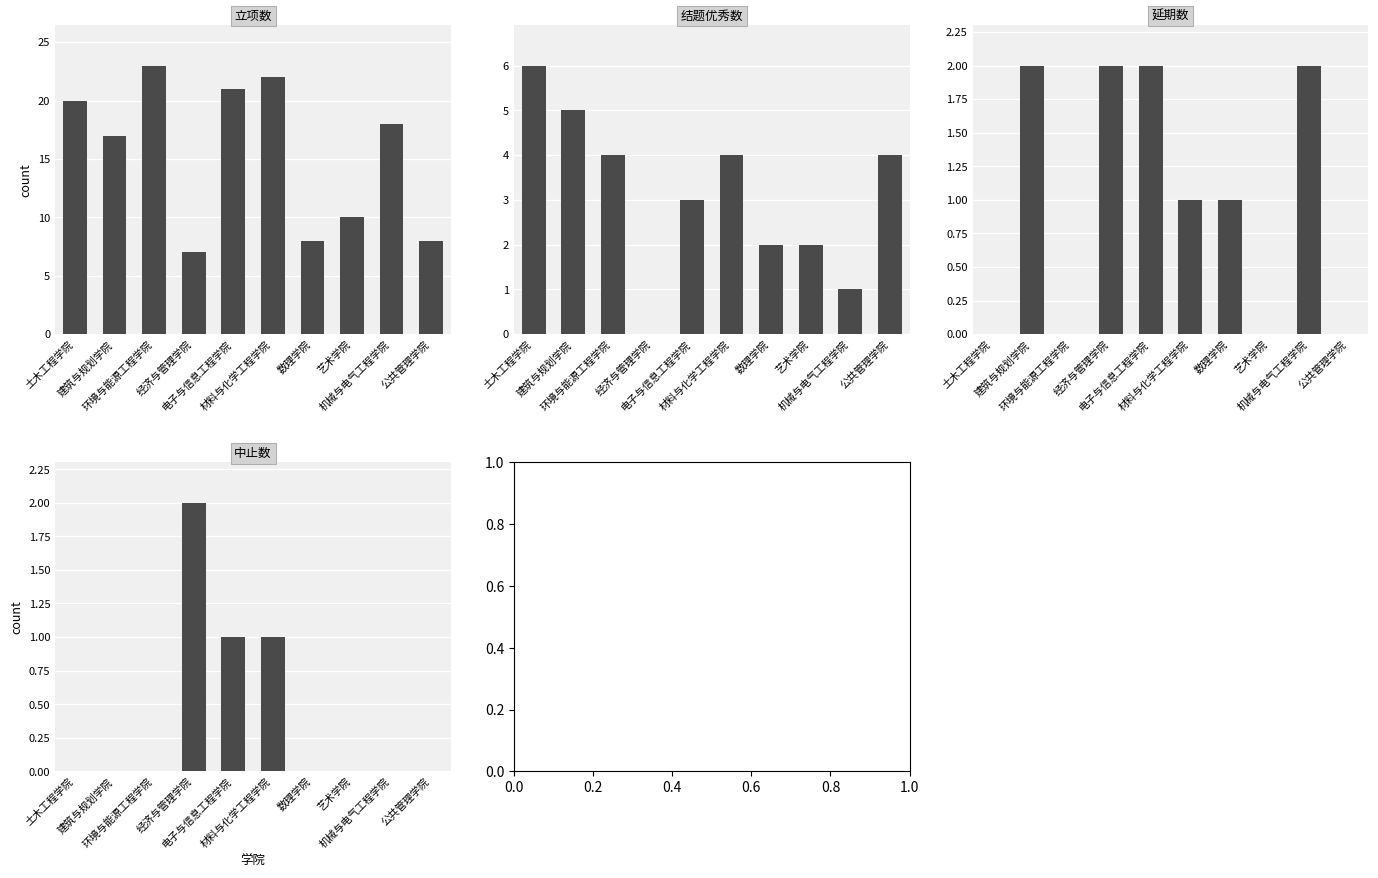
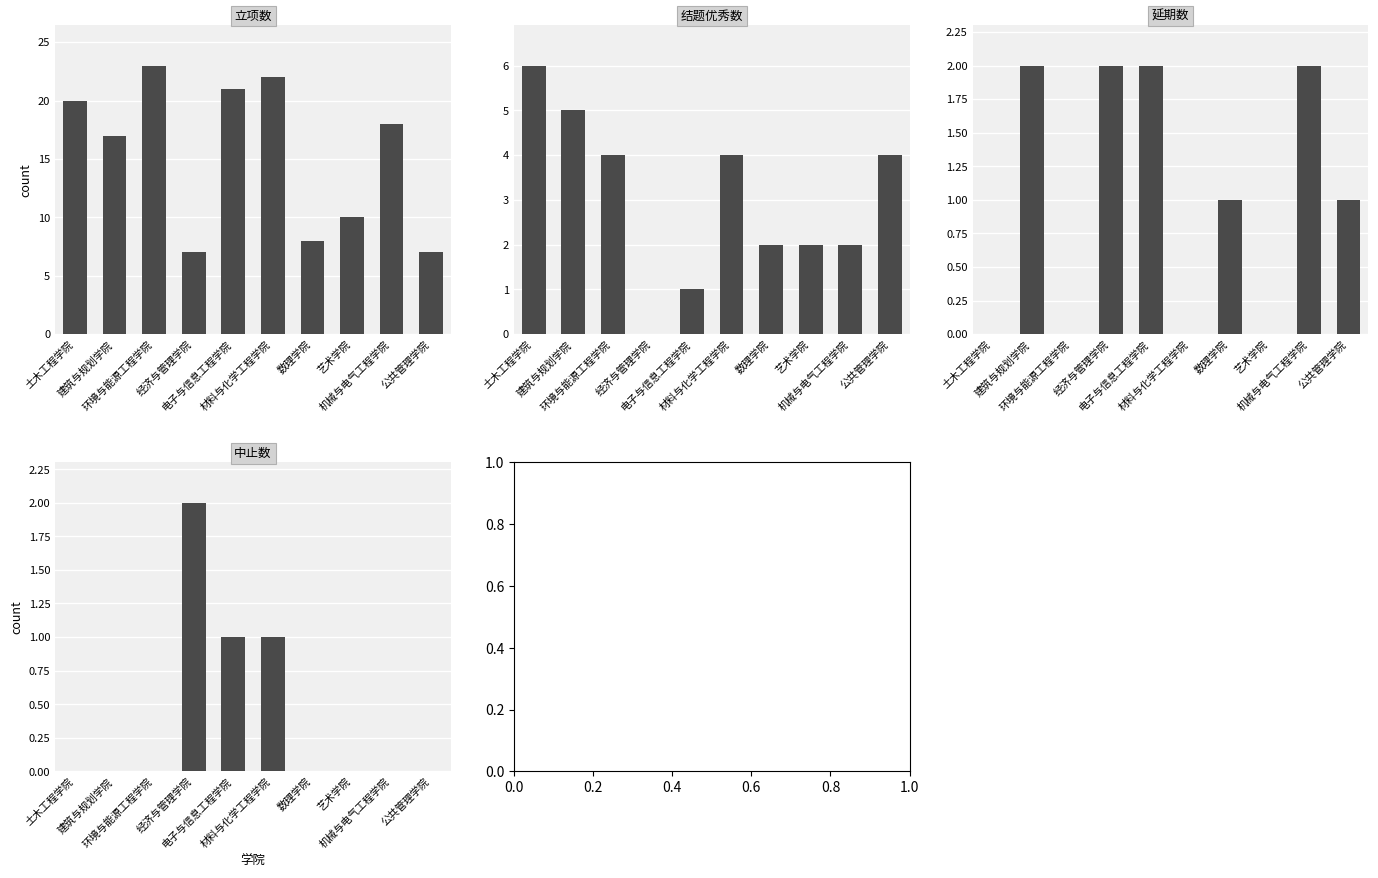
立项数, 公共管理学院: 8 -> 7
结题优秀数, 电子与信息工程学院: 3 -> 1
结题优秀数, 机械与电气工程学院: 1 -> 2
延期数, 材料与化学工程学院: 1 -> 0
延期数, 公共管理学院: 0 -> 1
